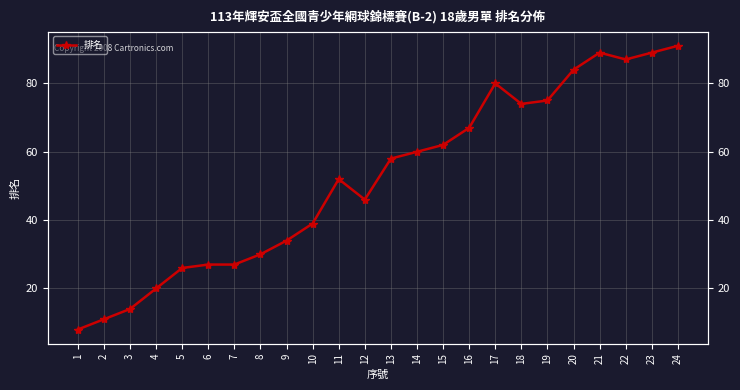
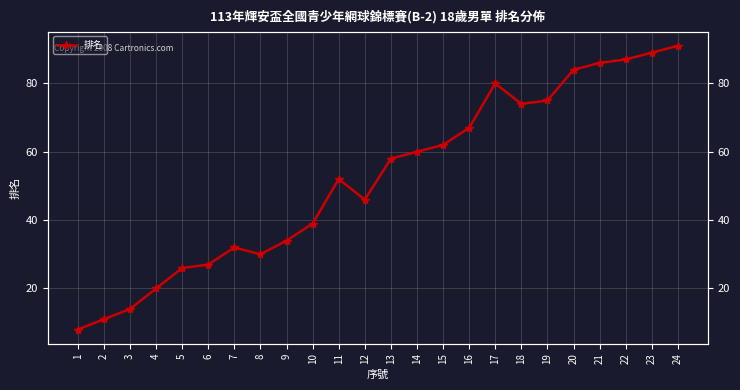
7: 27 -> 32
21: 89 -> 86
